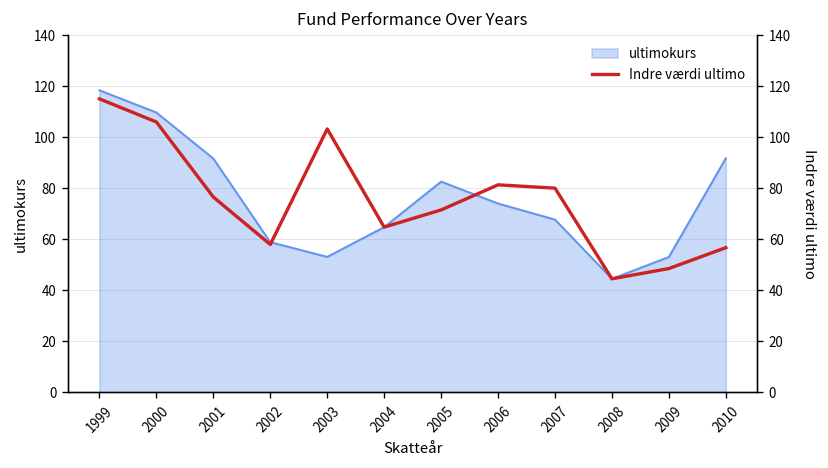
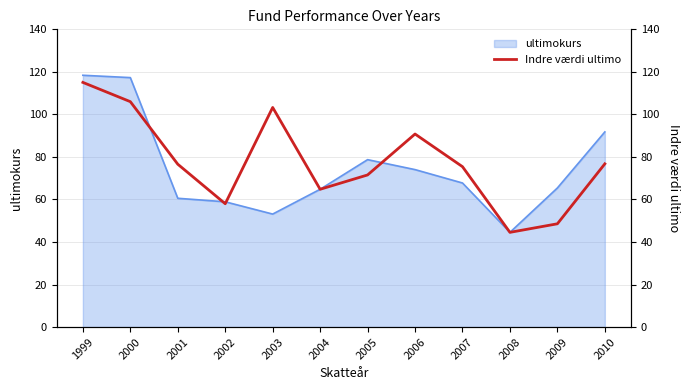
ultimokurs, 2000: 110 -> 117
ultimokurs, 2001: 92 -> 61
ultimokurs, 2005: 83 -> 79
ultimokurs, 2009: 53 -> 65
Indre værdi ultimo, 2006: 81 -> 91
Indre værdi ultimo, 2007: 80 -> 75
Indre værdi ultimo, 2010: 57 -> 77
